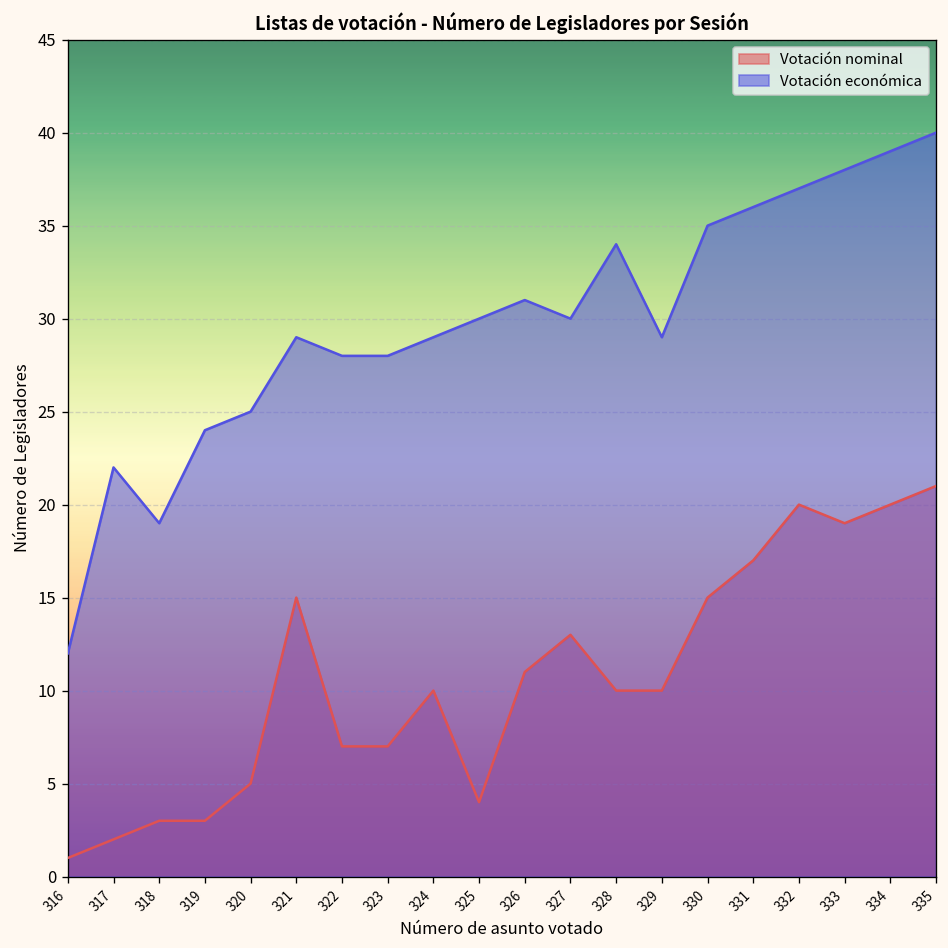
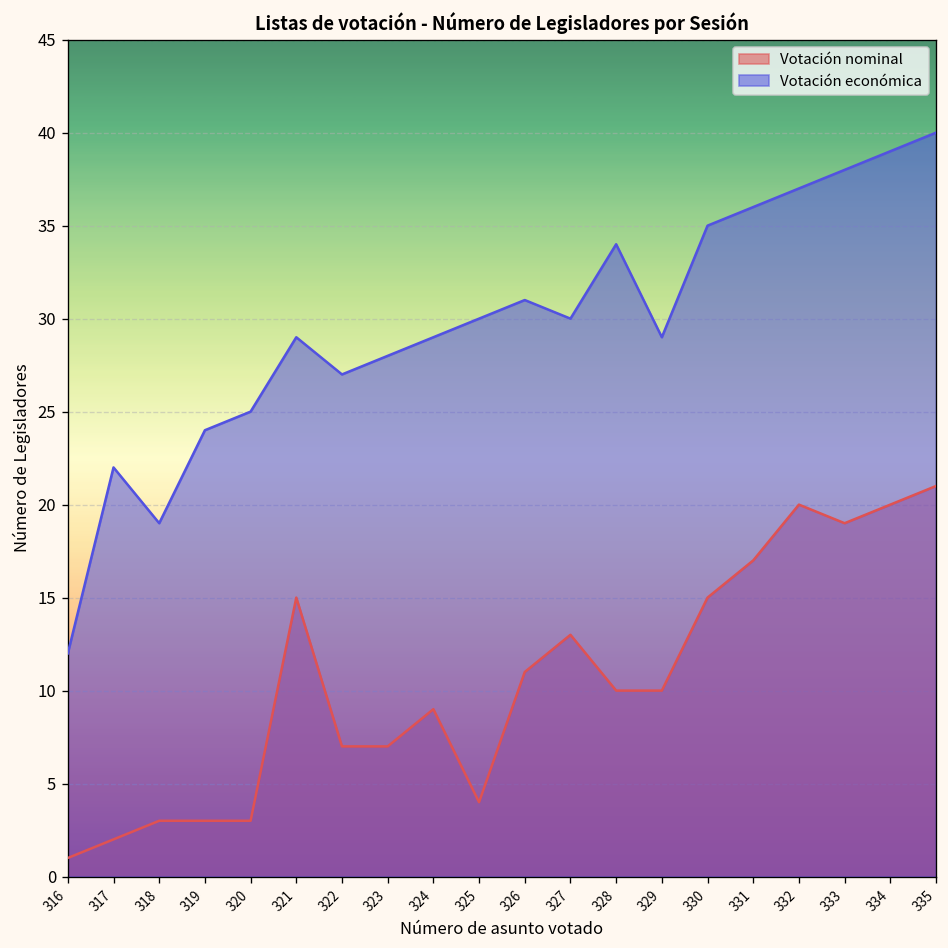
Votación nominal, 320: 5 -> 3
Votación económica, 322: 28 -> 27
Votación nominal, 324: 10 -> 9
